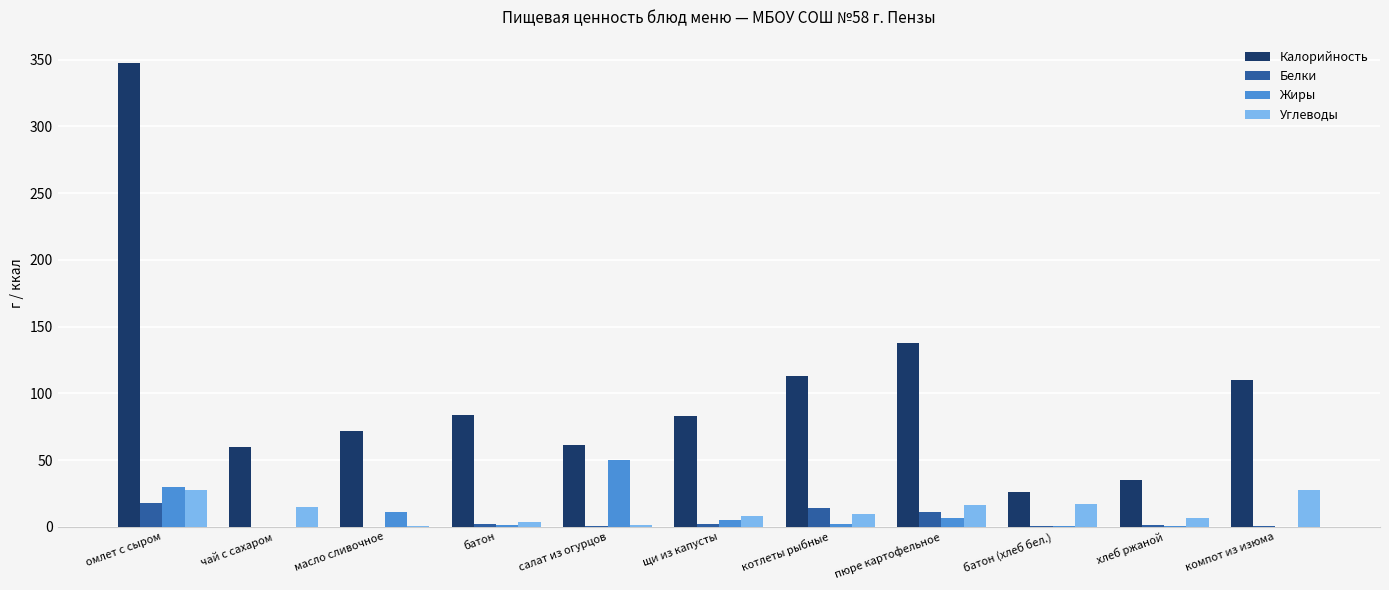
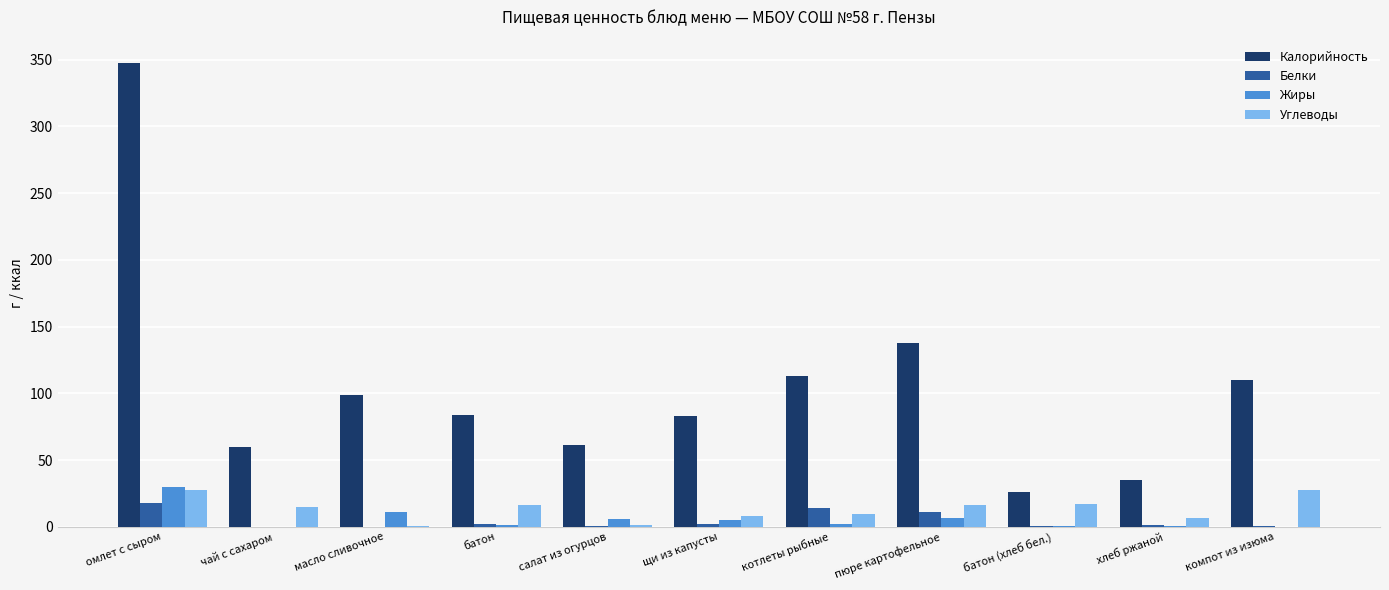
Калорийность, масло сливочное: 72 -> 99
Углеводы, батон: 4 -> 16
Жиры, салат из огурцов: 50 -> 6
